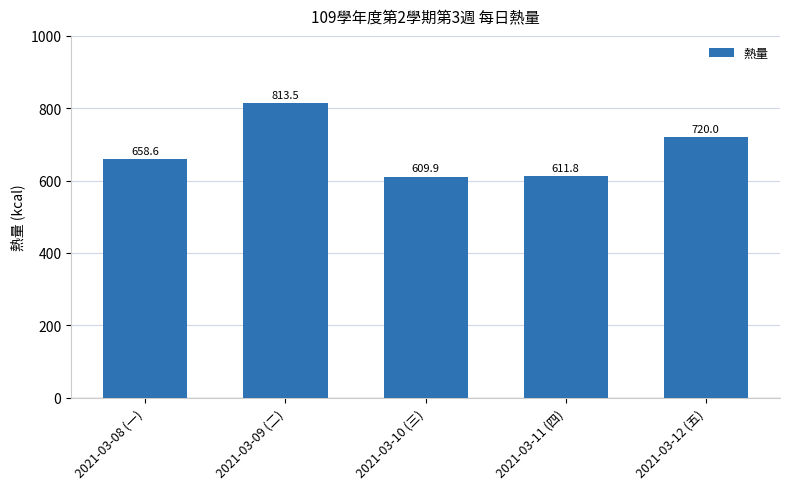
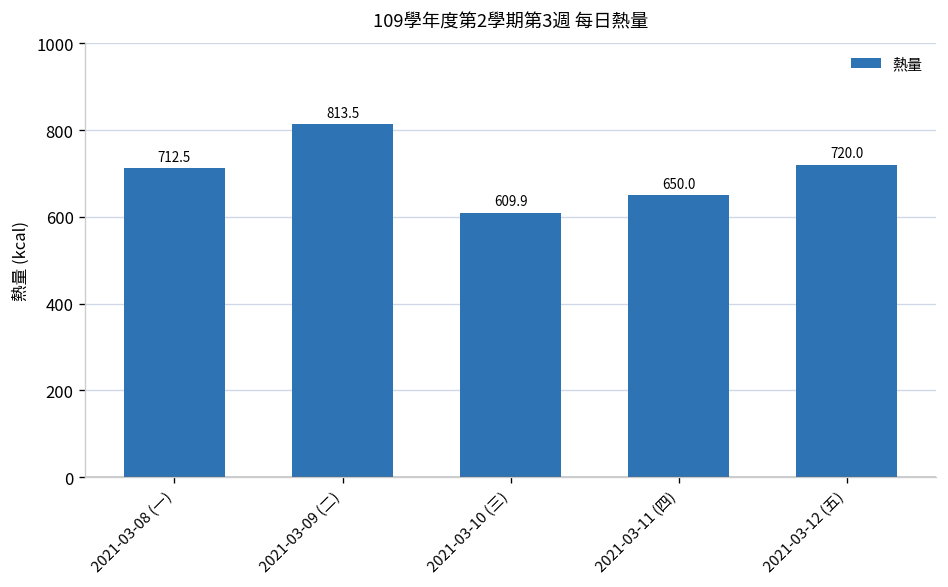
2021-03-08 (一): 658.6 -> 712.5
2021-03-11 (四): 611.8 -> 650.0
